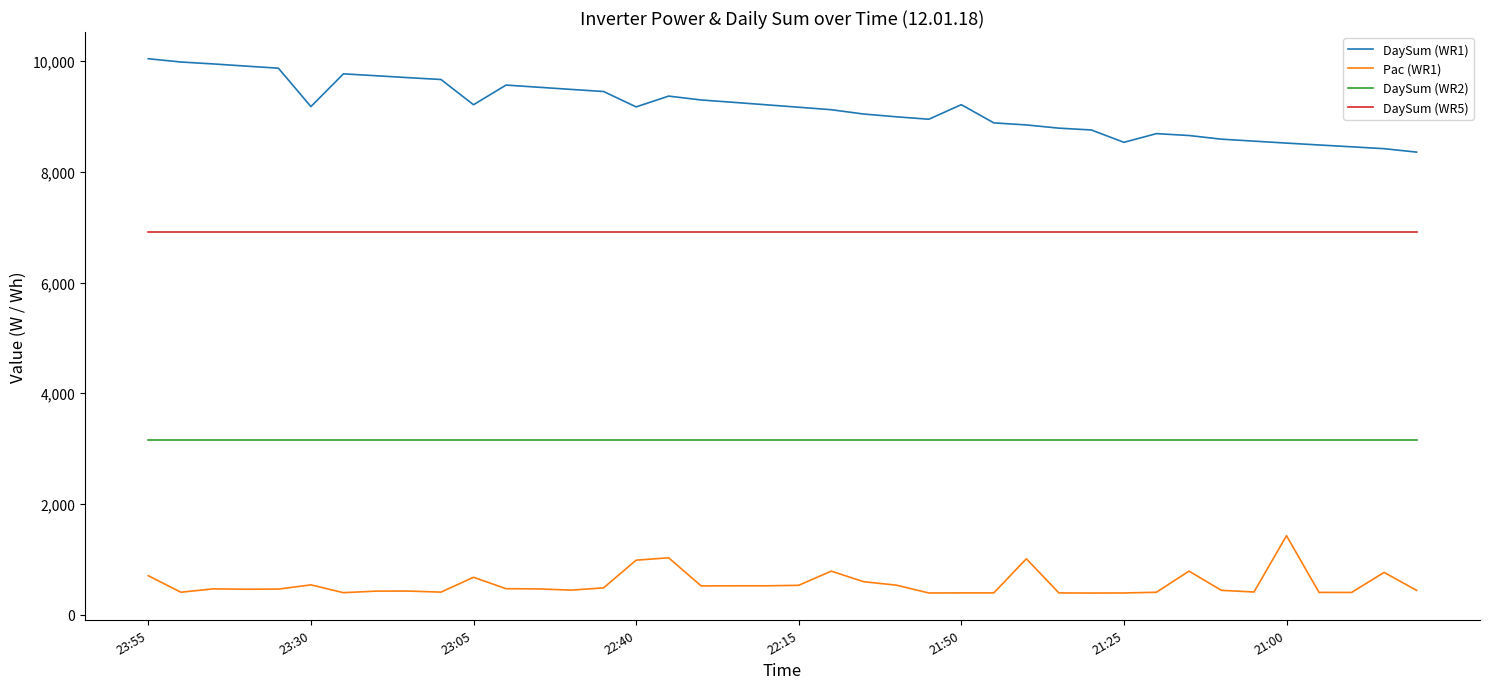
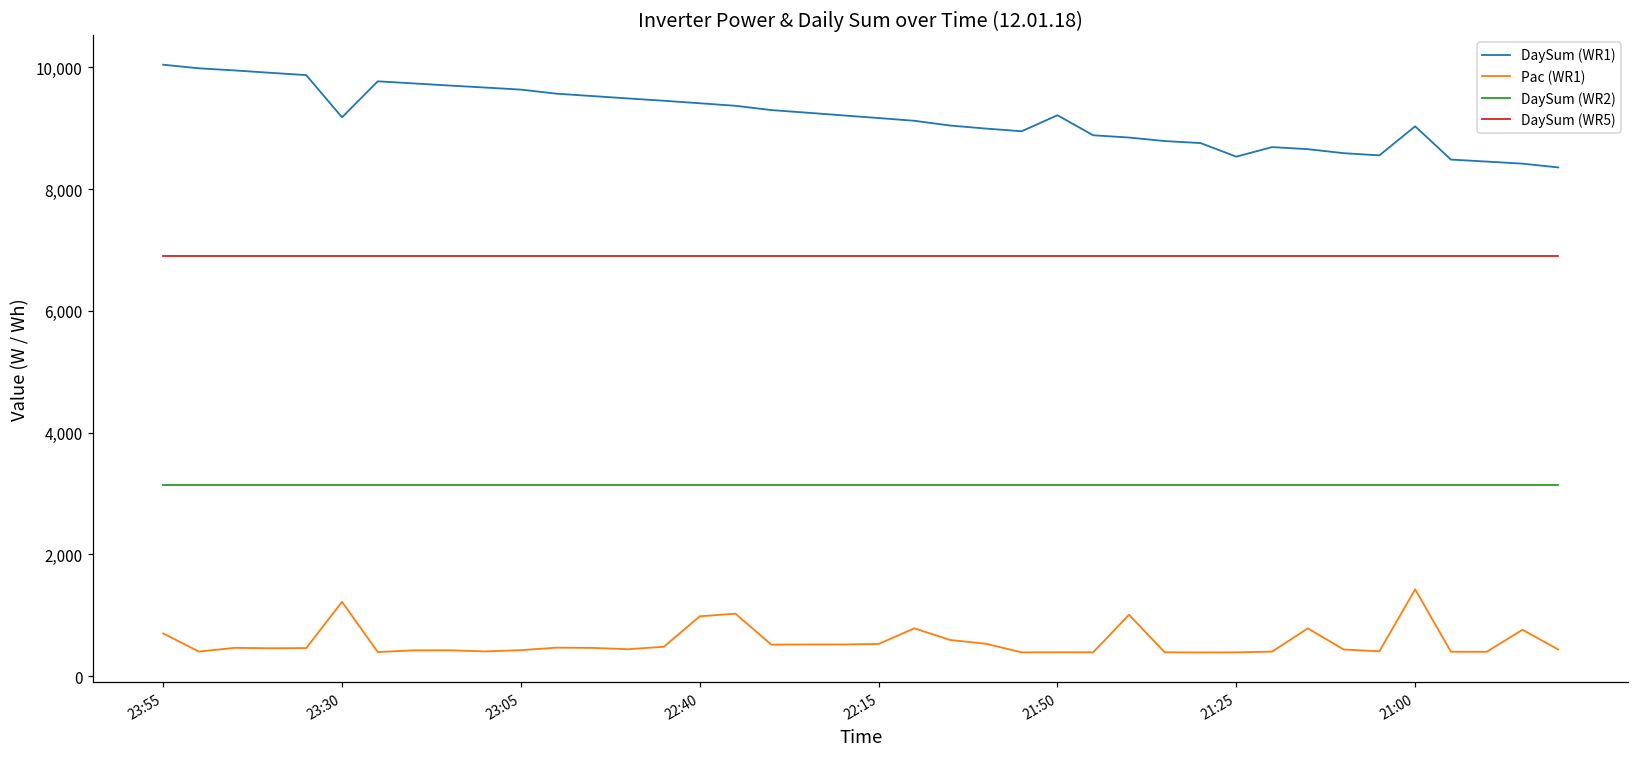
Pac (WR1), 23:30: 500 -> 1,200
DaySum (WR1), 23:05: 9,200 -> 9,600
Pac (WR1), 23:05: 700 -> 400
DaySum (WR1), 22:40: 9,200 -> 9,400
DaySum (WR1), 21:00: 8,500 -> 9,000
